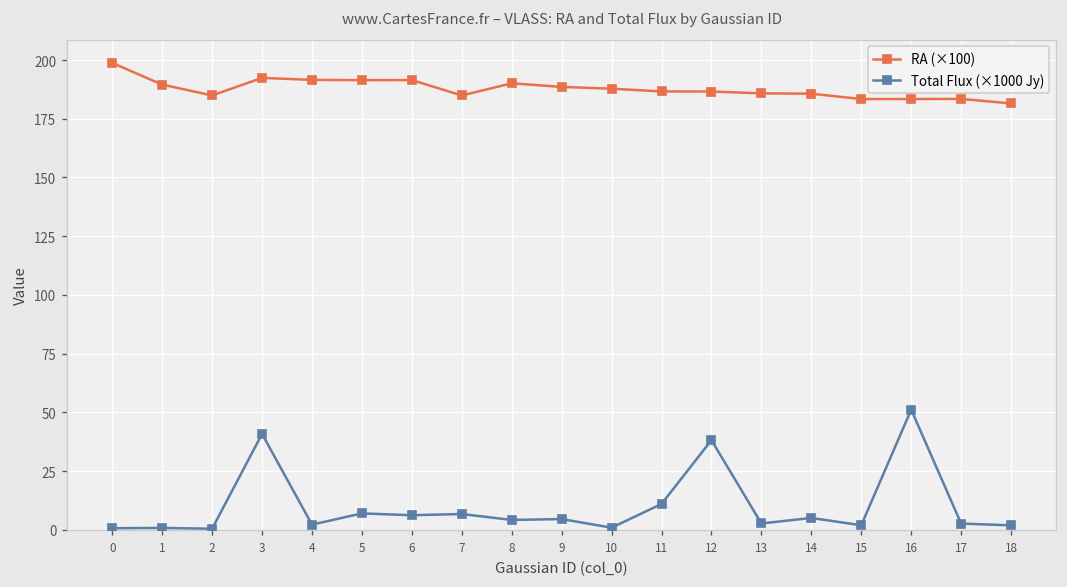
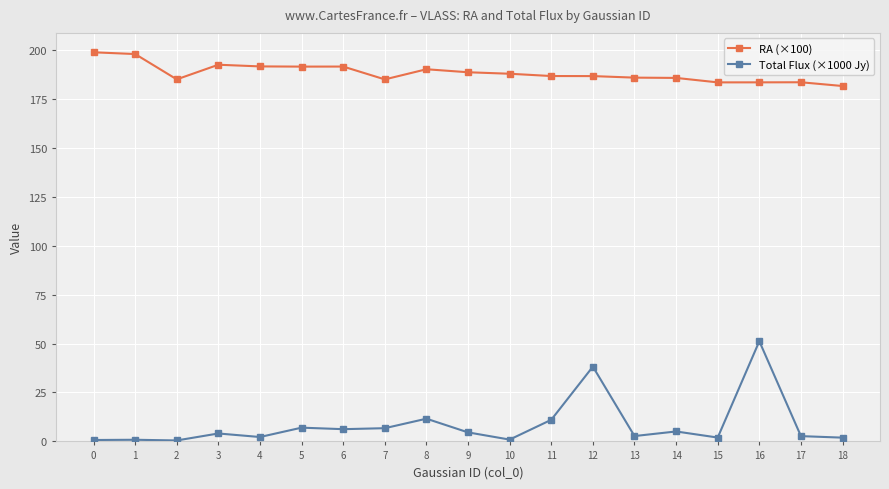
RA (×100), 1: 190 -> 198
Total Flux (×1000 Jy), 3: 41 -> 4
Total Flux (×1000 Jy), 8: 4 -> 12
